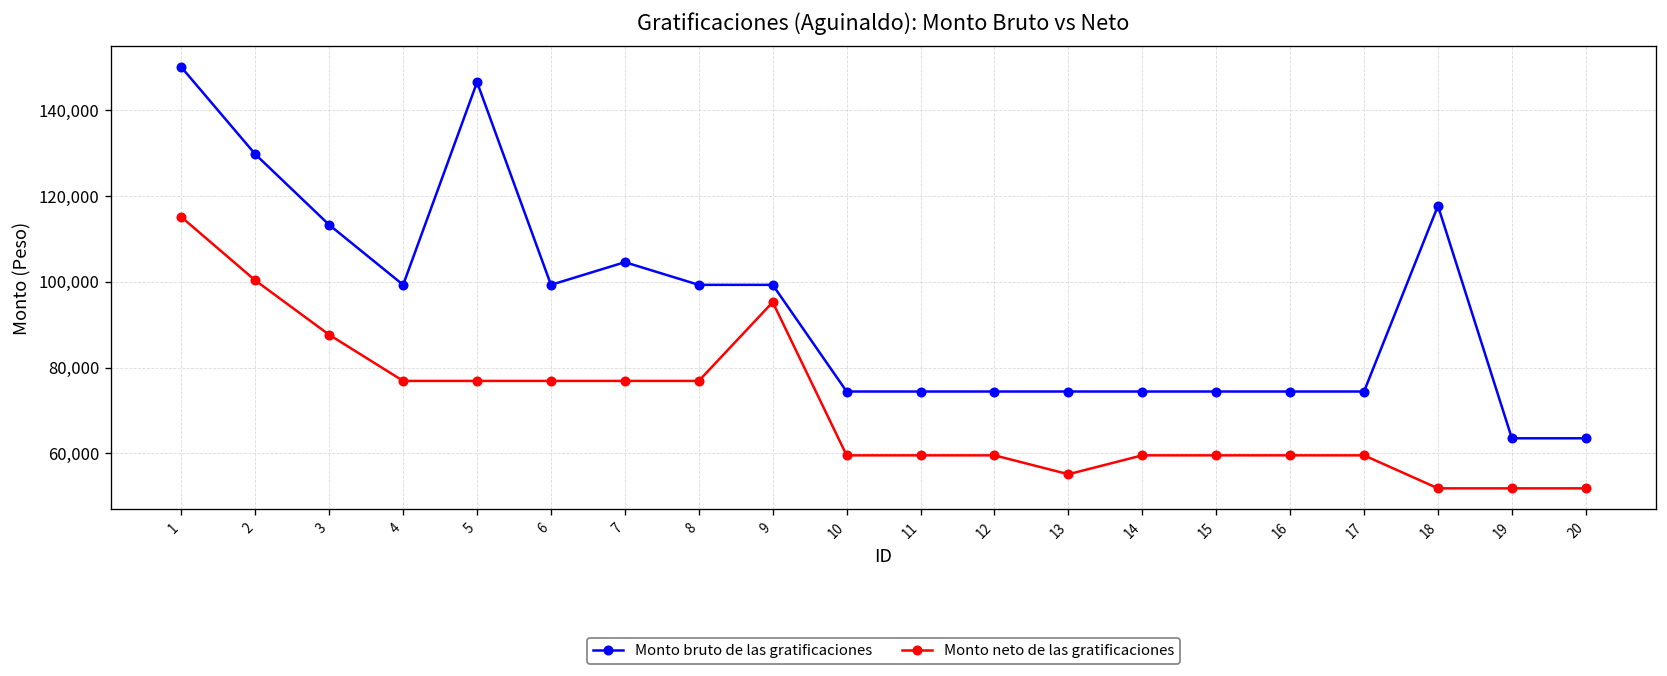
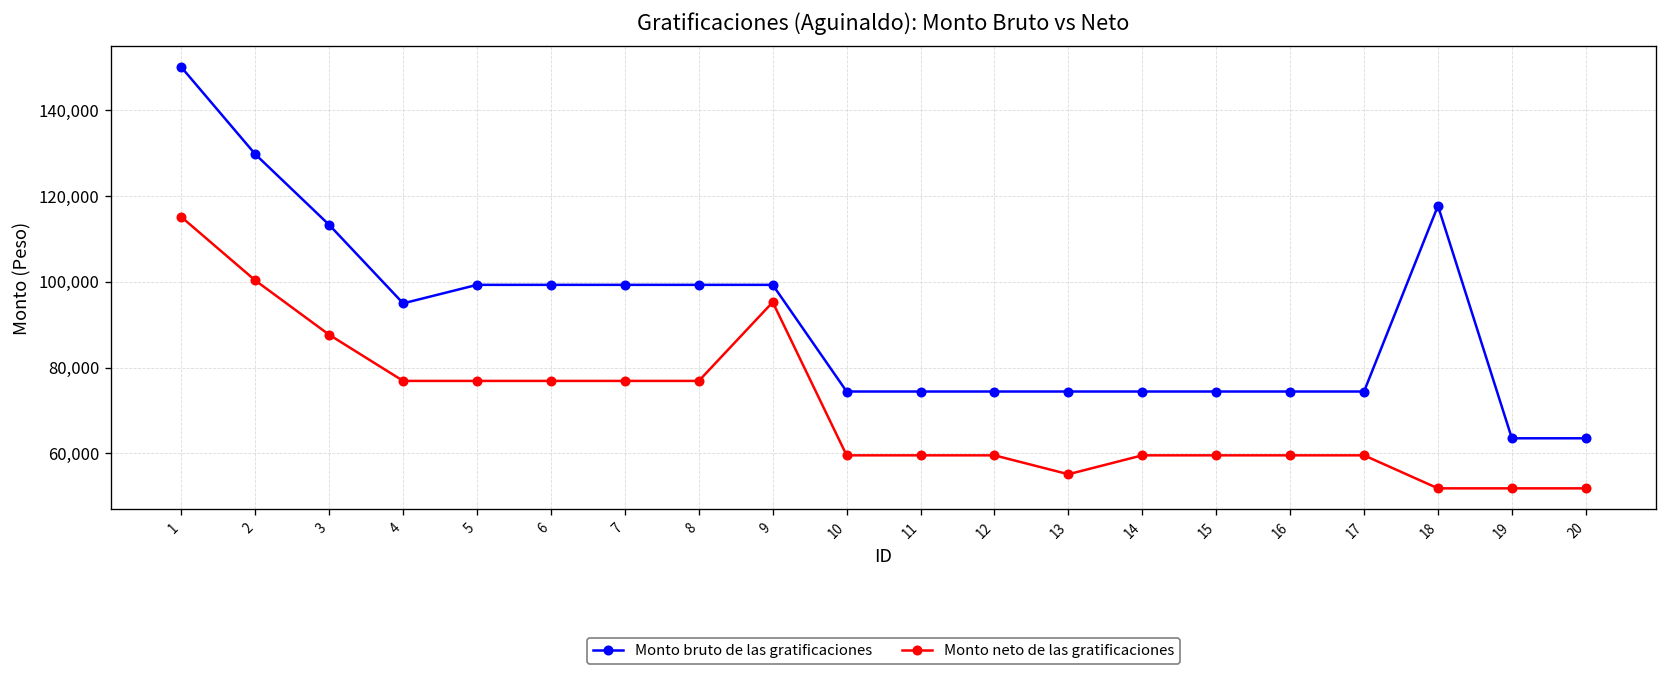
Monto bruto de las gratificaciones, 4: 99,000 -> 95,000
Monto bruto de las gratificaciones, 5: 146,000 -> 99,000
Monto bruto de las gratificaciones, 7: 105,000 -> 99,000
